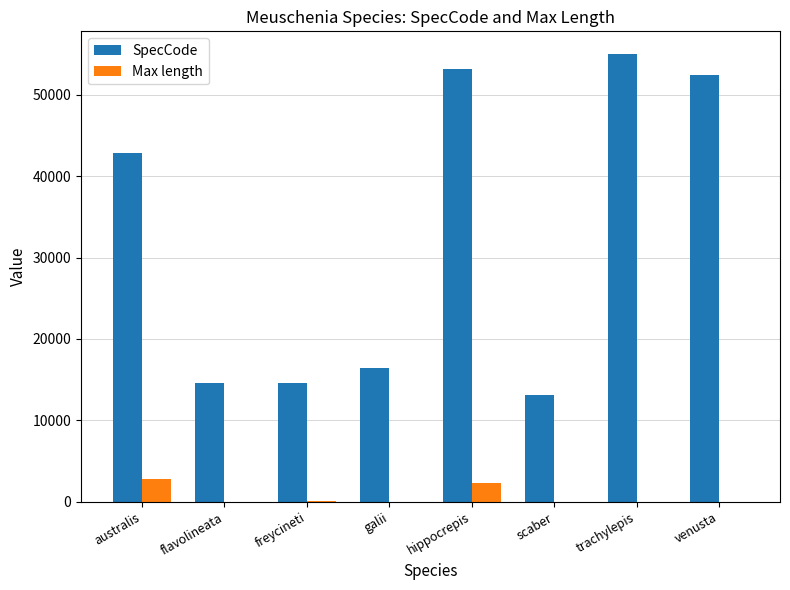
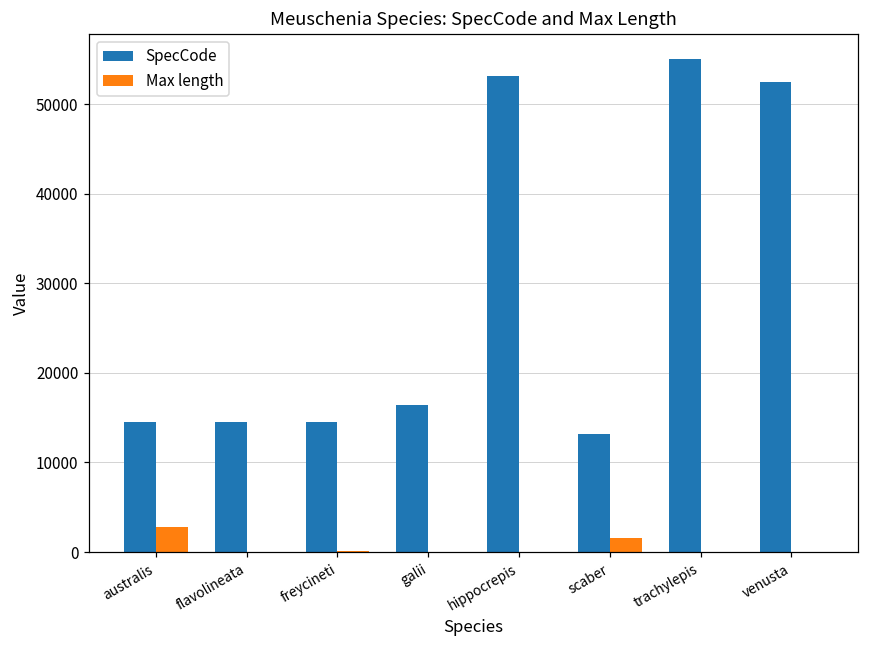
SpecCode, australis: 43000 -> 15000
Max length, hippocrepis: 2000 -> 0
Max length, scaber: 0 -> 2000
